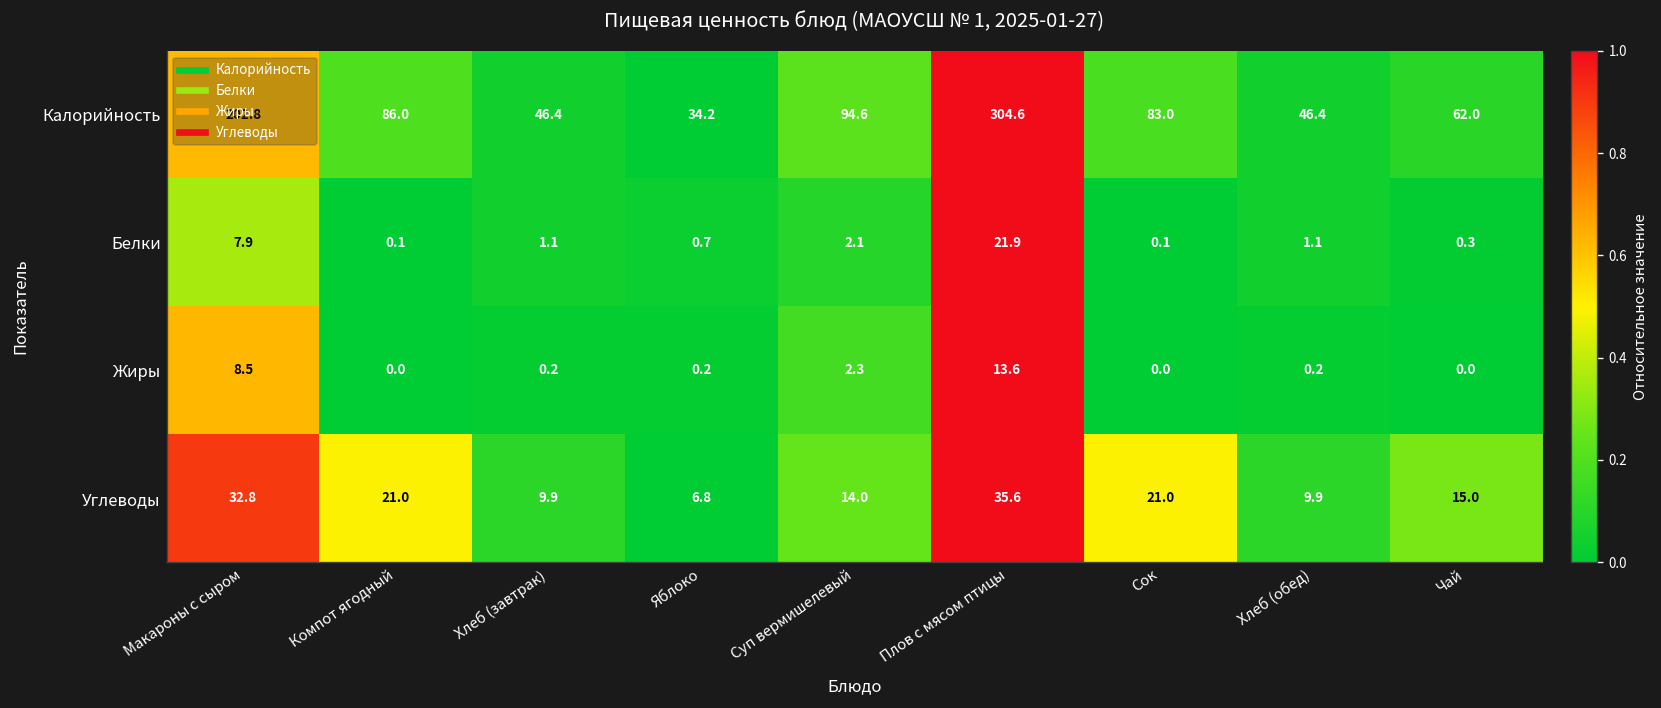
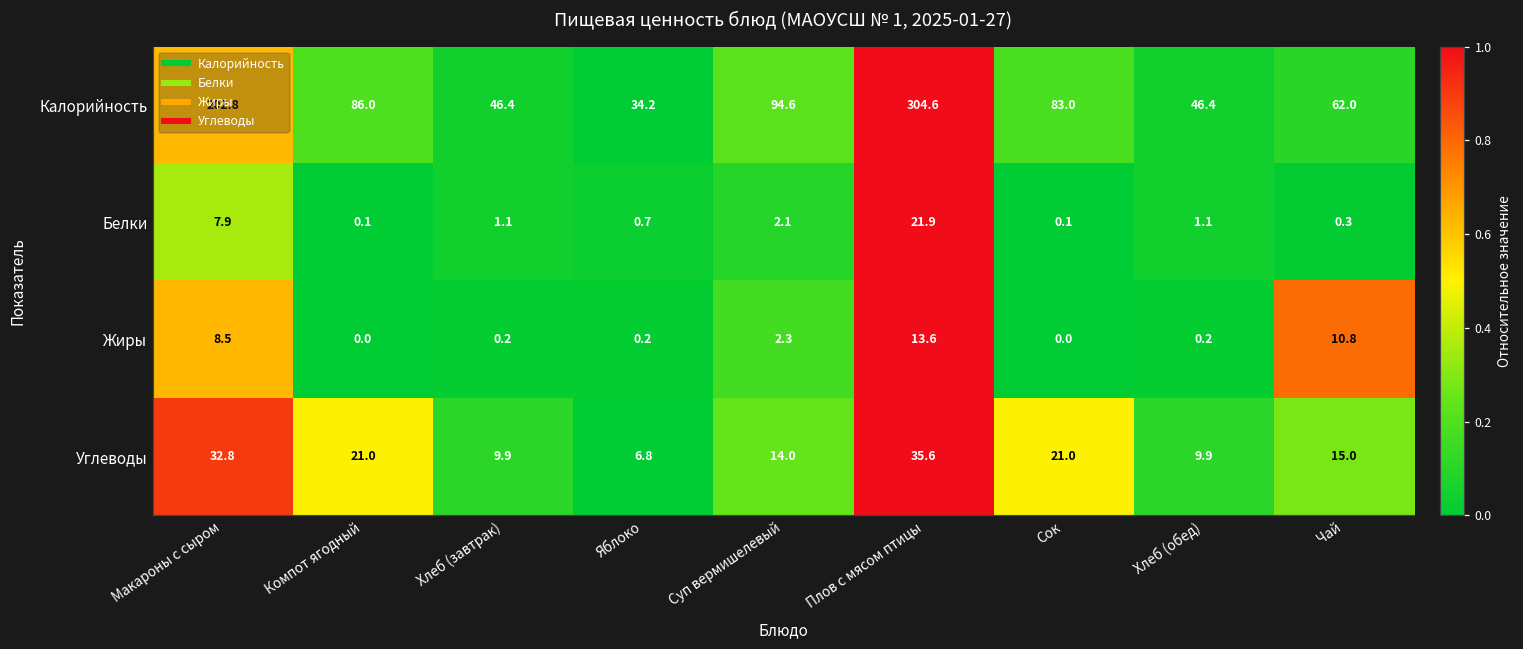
Жиры, Чай: 0.0 -> 10.8
